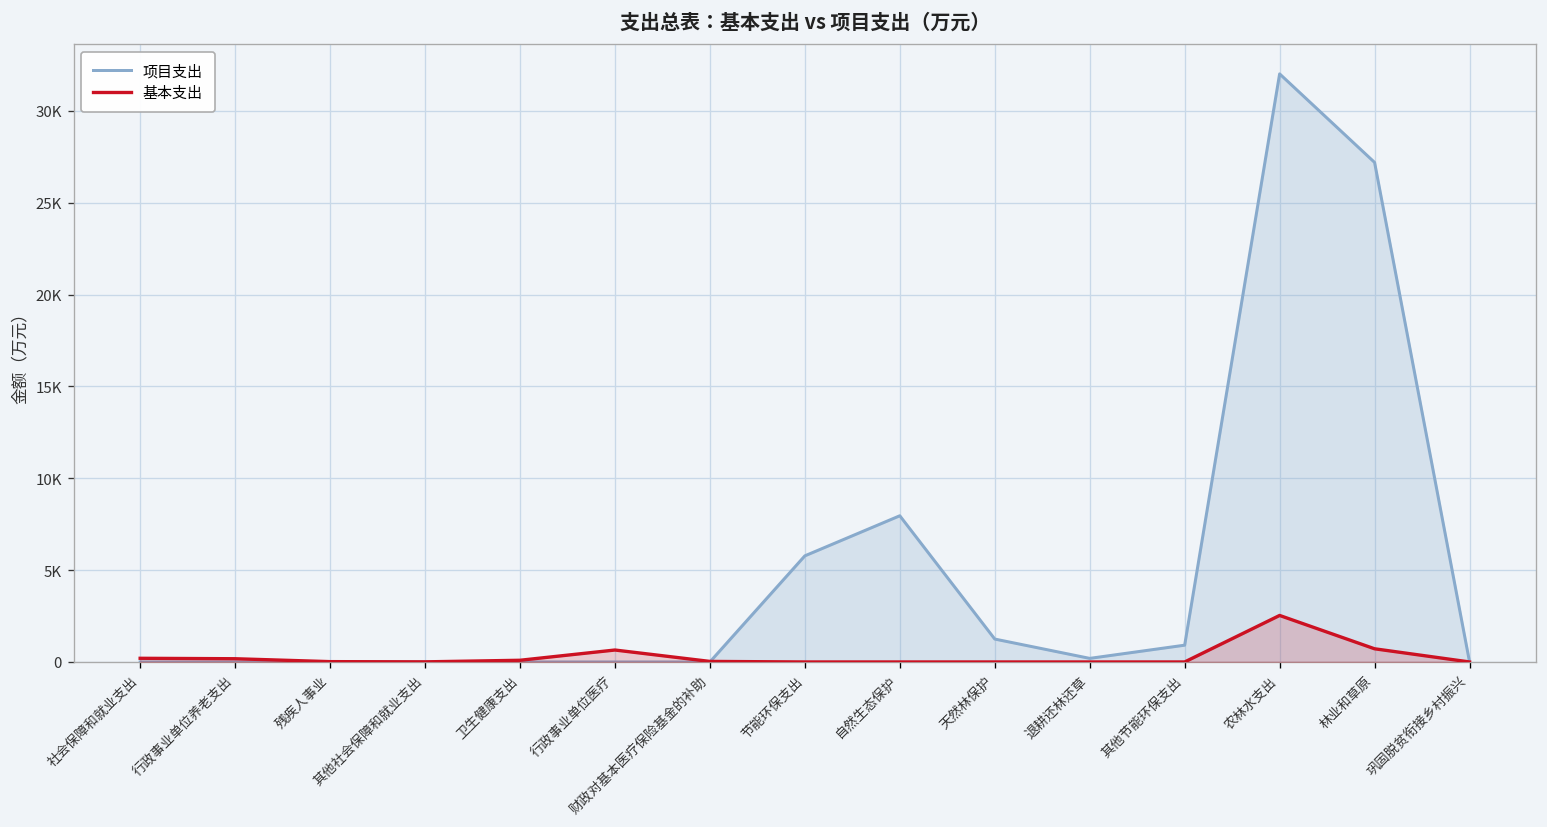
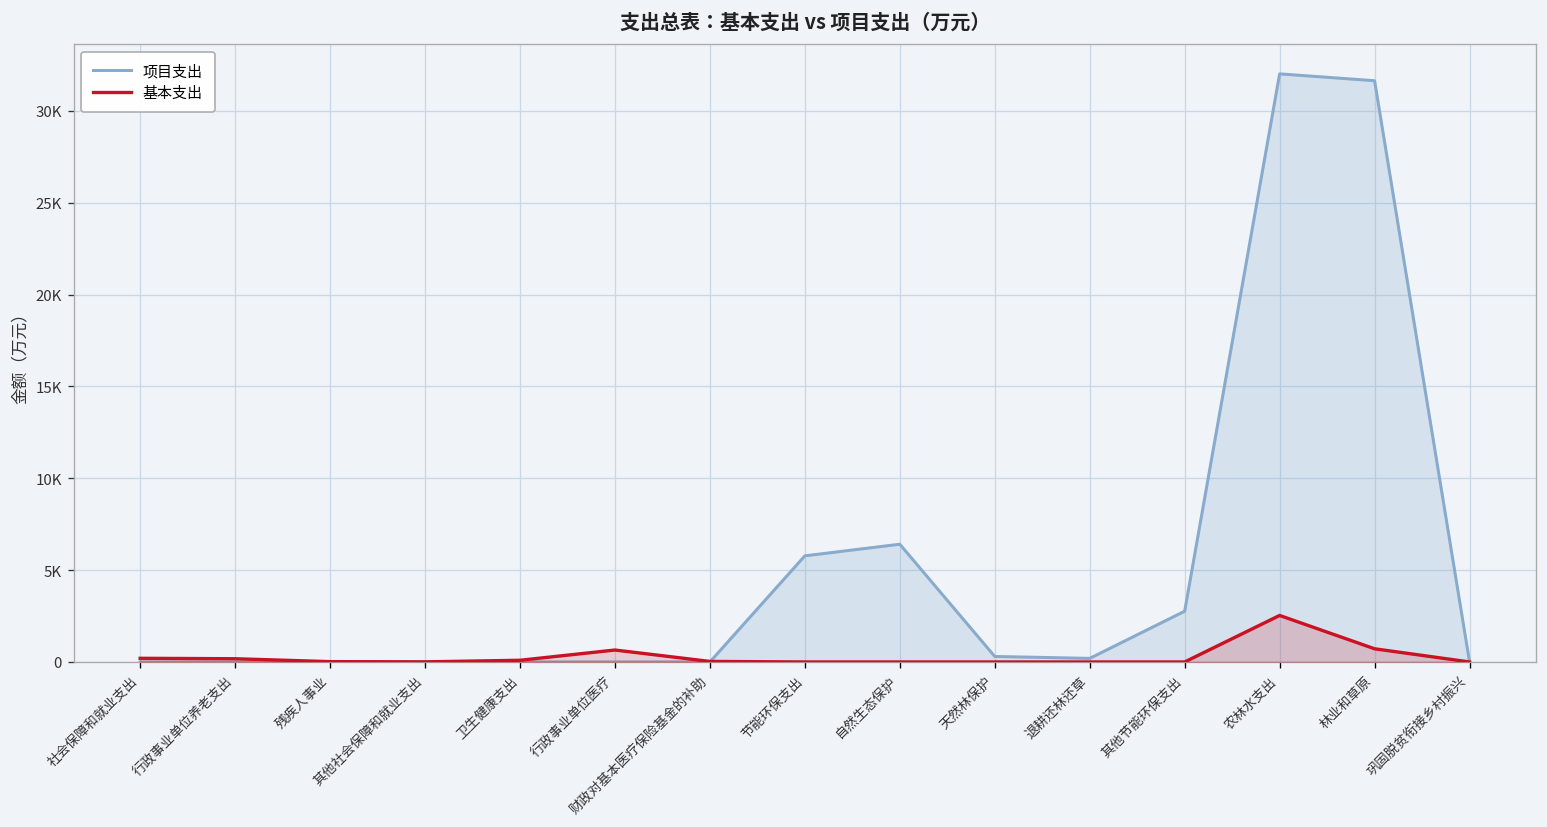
项目支出, 自然生态保护: 8000 -> 6400
项目支出, 天然林保护: 1200 -> 300
项目支出, 其他节能环保支出: 900 -> 2800
项目支出, 林业和草原: 27200 -> 31600
